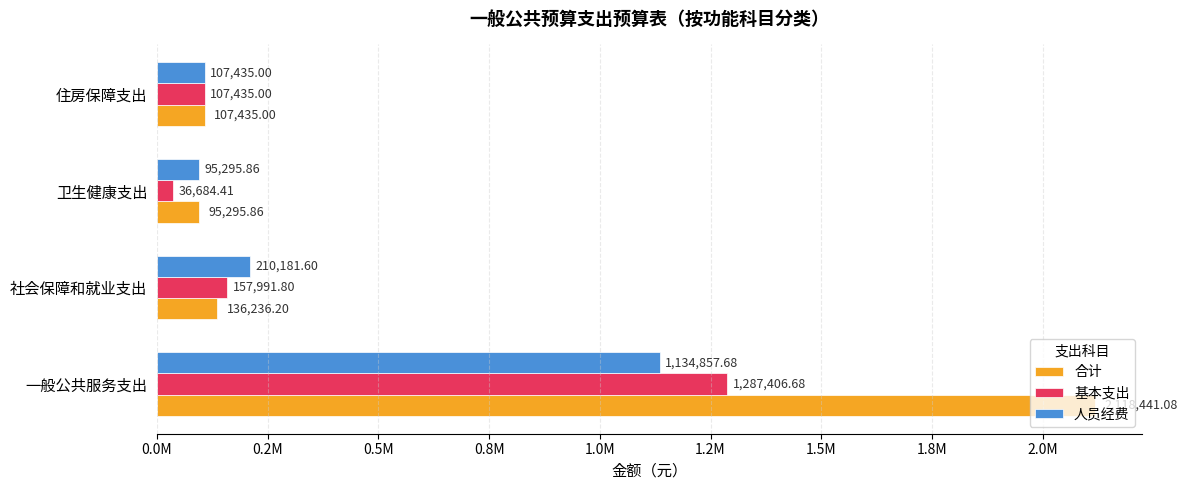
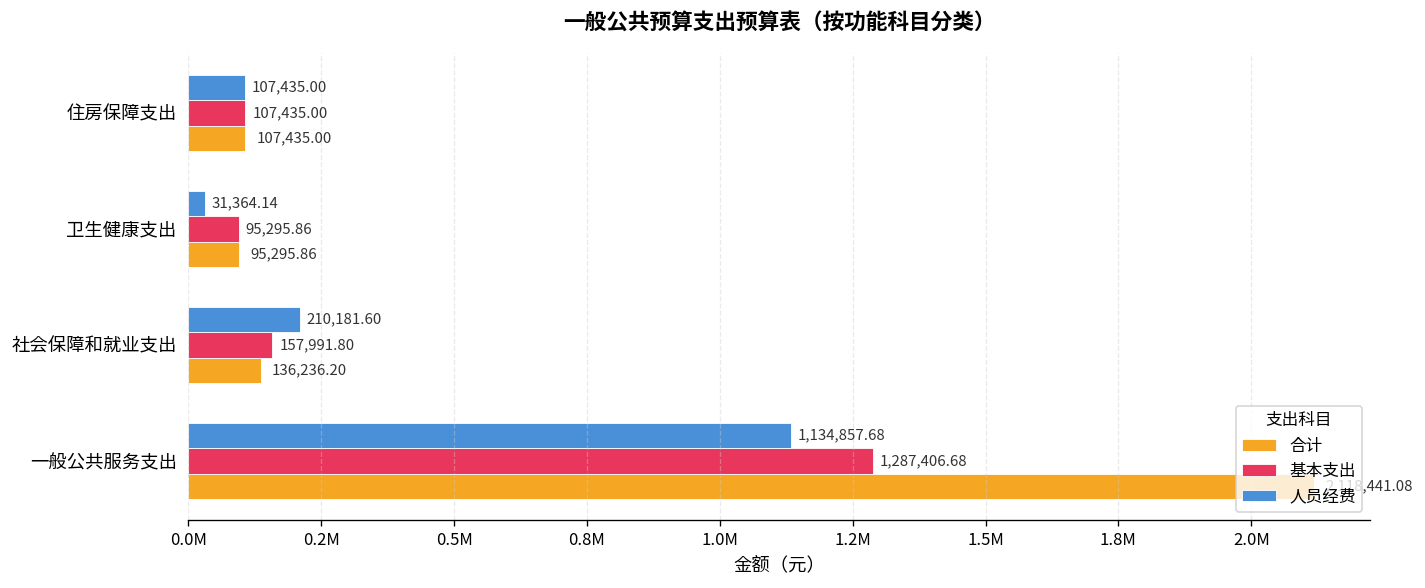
人员经费, 卫生健康支出: 95,295.86 -> 31,364.14
基本支出, 卫生健康支出: 36,684.41 -> 95,295.86
